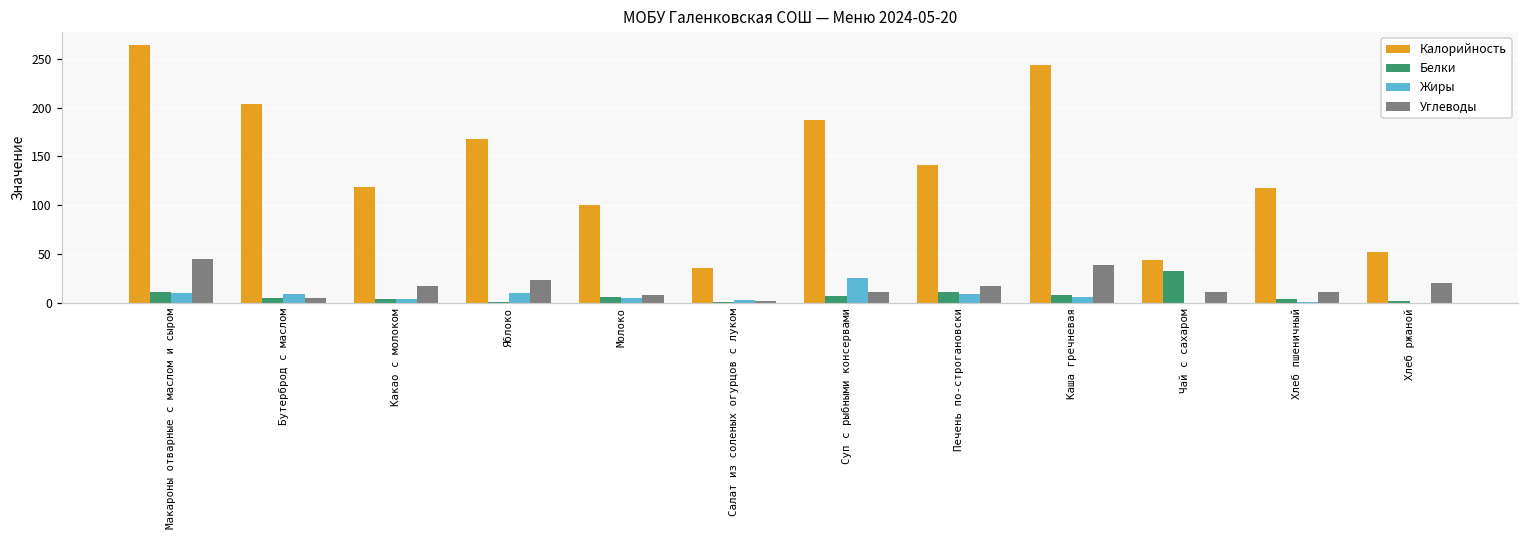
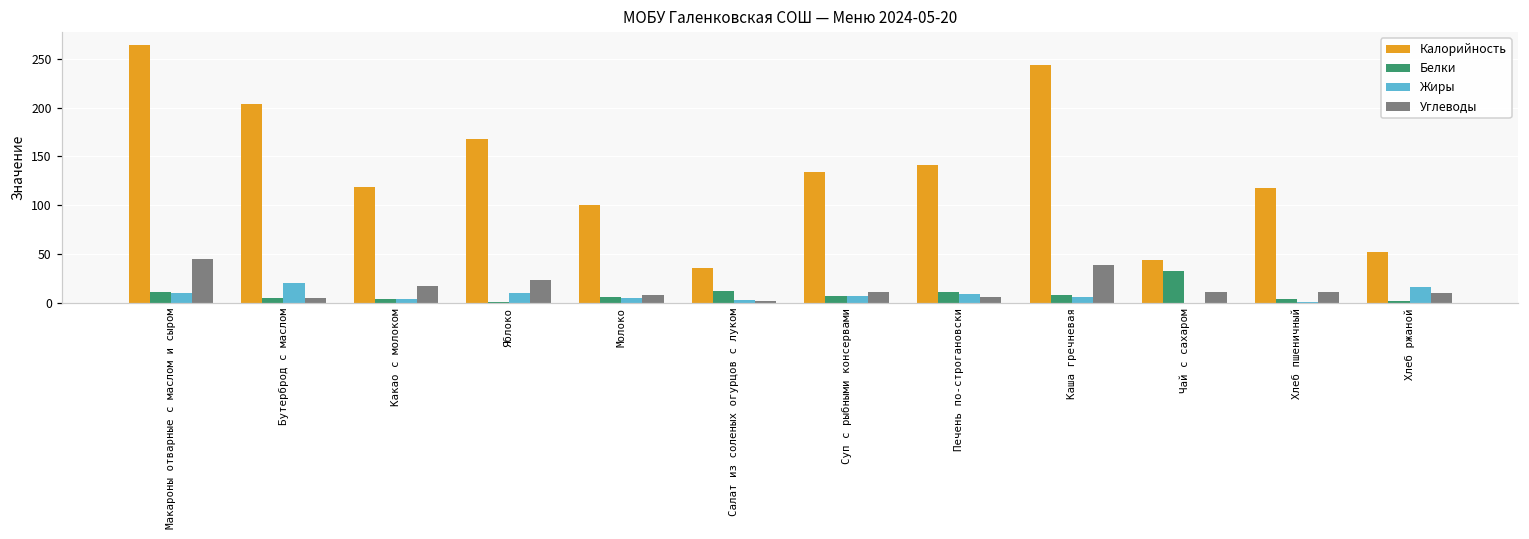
Жиры, Бутерброд с маслом: 10 -> 20
Белки, Салат из соленых огурцов с луком: 0 -> 10
Калорийность, Суп с рыбными консервами: 190 -> 130
Жиры, Суп с рыбными консервами: 30 -> 10
Углеводы, Печень по-строгановски: 20 -> 10
Жиры, Хлеб ржаной: 0 -> 20
Углеводы, Хлеб ржаной: 20 -> 10
